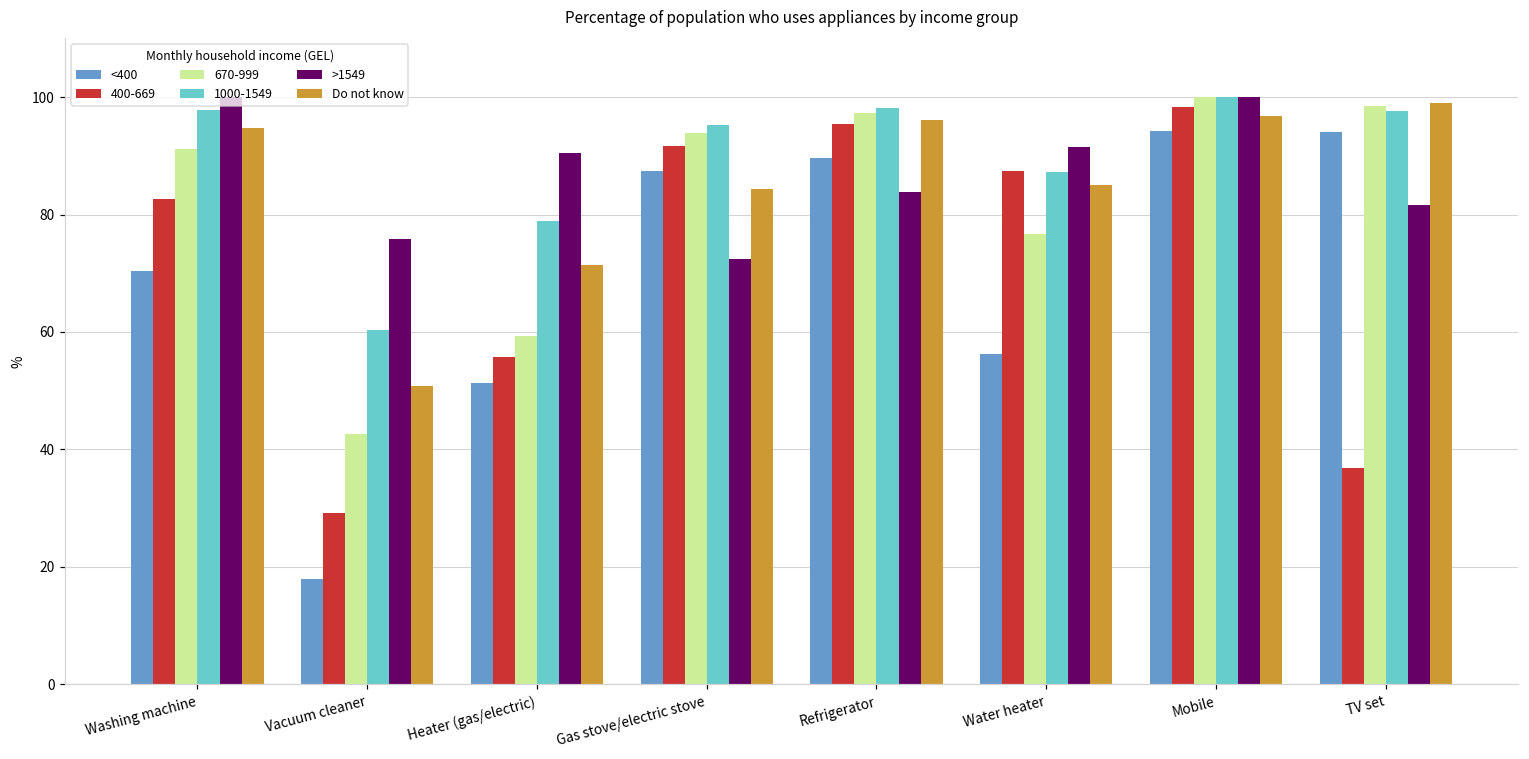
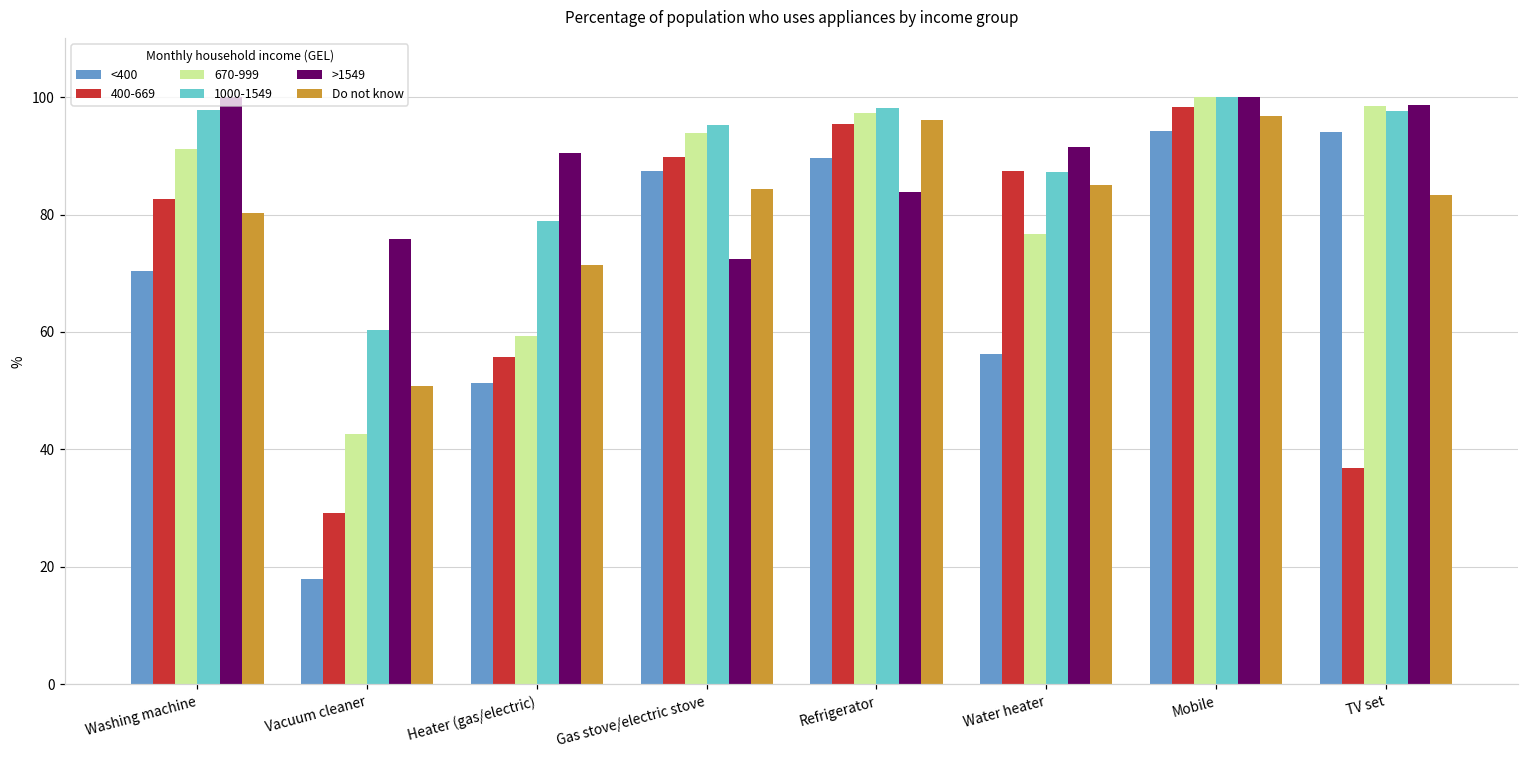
Do not know, Washing machine: 95 -> 80
400-669, Gas stove/electric stove: 92 -> 90
>1549, TV set: 82 -> 99
Do not know, TV set: 99 -> 83
